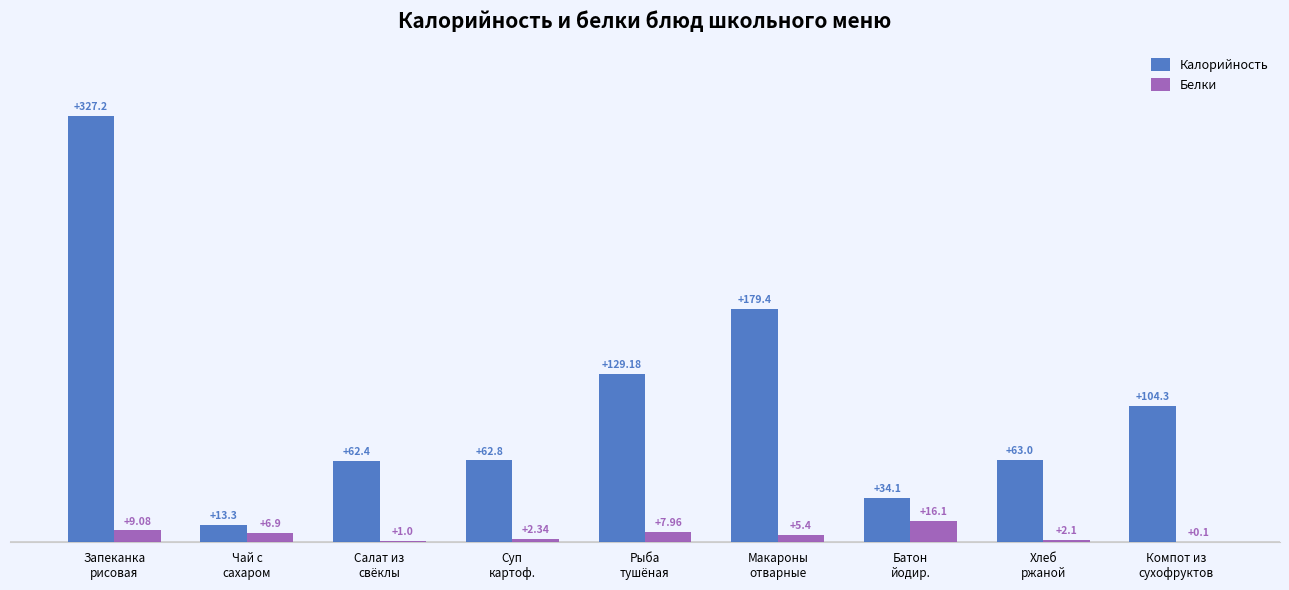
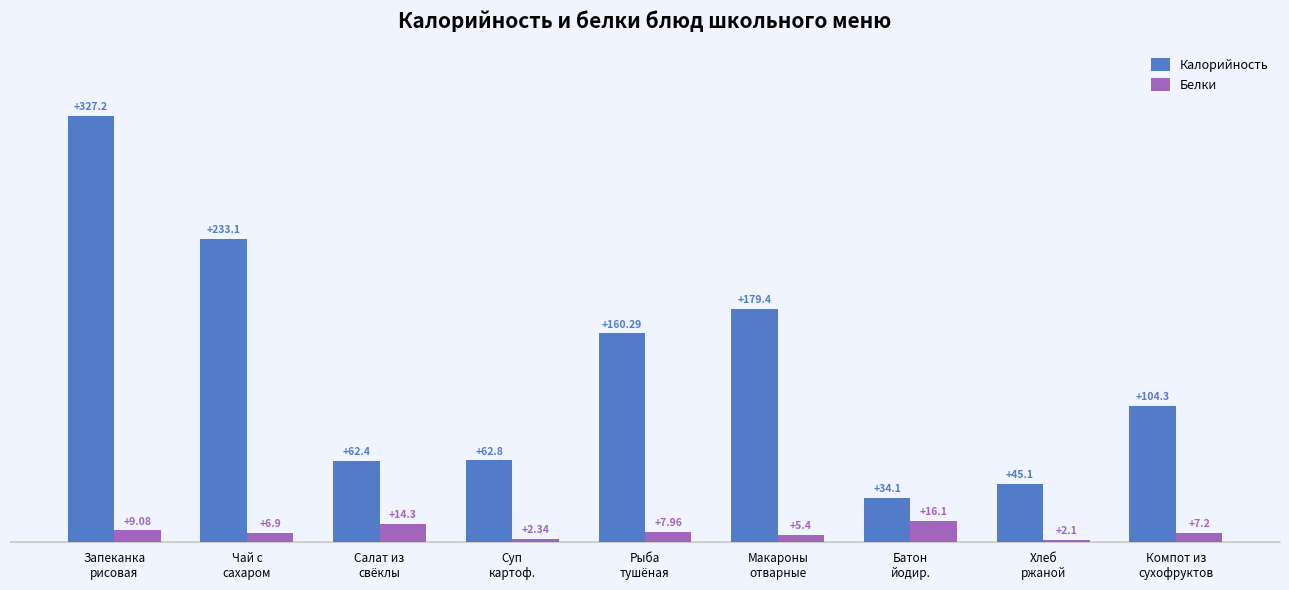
Калорийность, Чай с сахаром: +13.3 -> +233.1
Белки, Салат из свёклы: +1.0 -> +14.3
Калорийность, Рыба тушёная: +129.18 -> +160.29
Калорийность, Хлеб ржаной: +63.0 -> +45.1
Белки, Компот из сухофруктов: +0.1 -> +7.2
